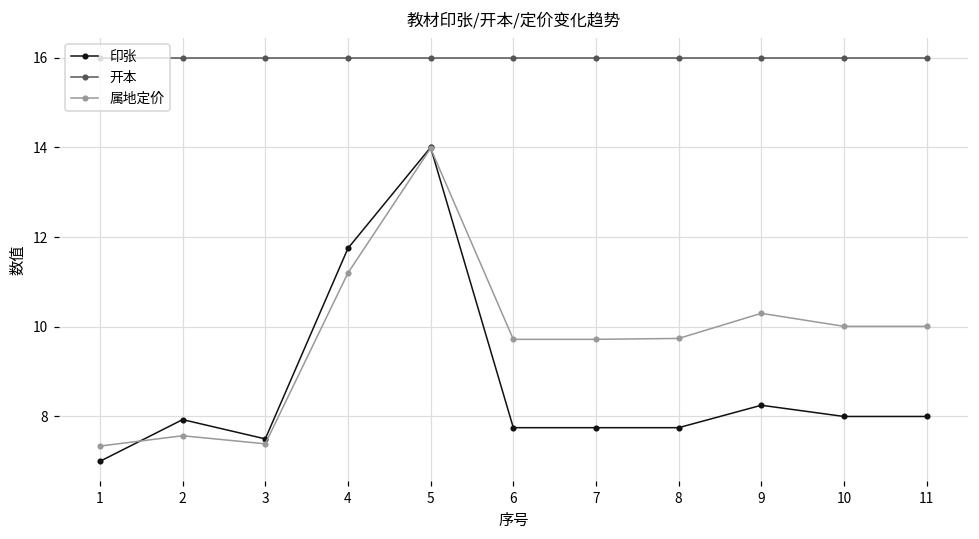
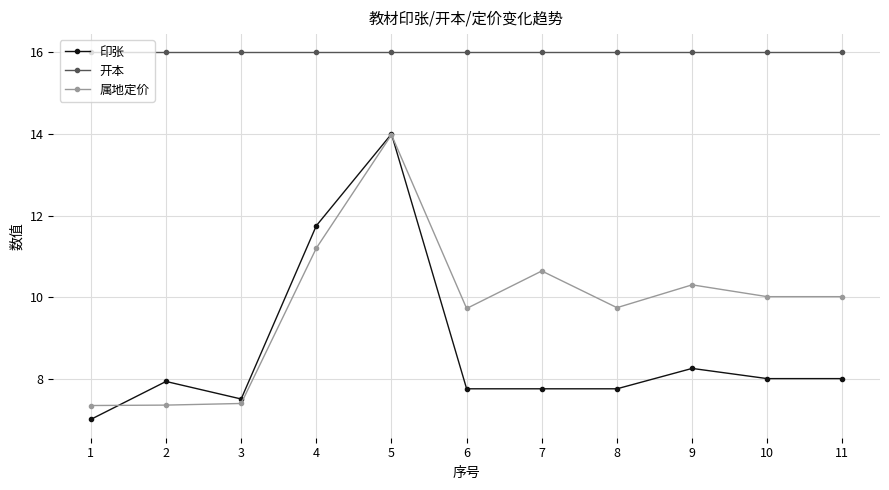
属地定价, 2: 7.6 -> 7.4
属地定价, 7: 9.7 -> 10.6
